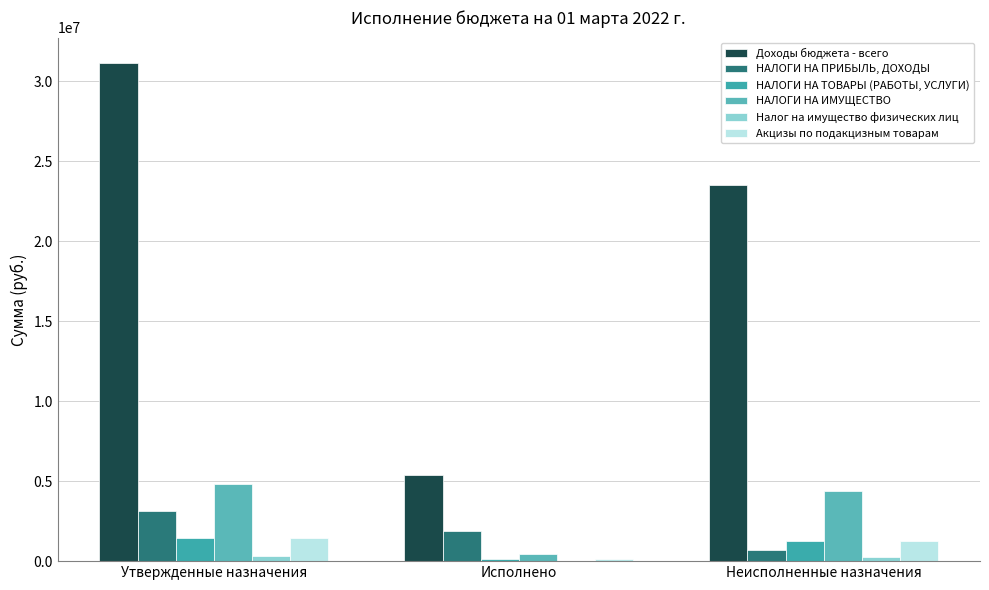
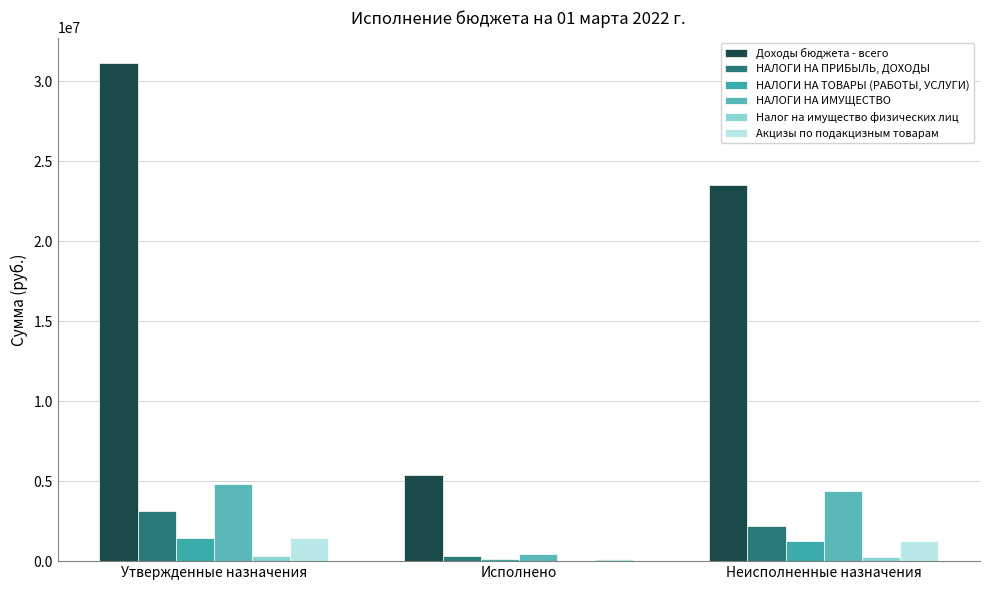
НАЛОГИ НА ПРИБЫЛЬ, ДОХОДЫ, Исполнено: 1900000 -> 300000
НАЛОГИ НА ПРИБЫЛЬ, ДОХОДЫ, Неисполненные назначения: 700000 -> 2200000
